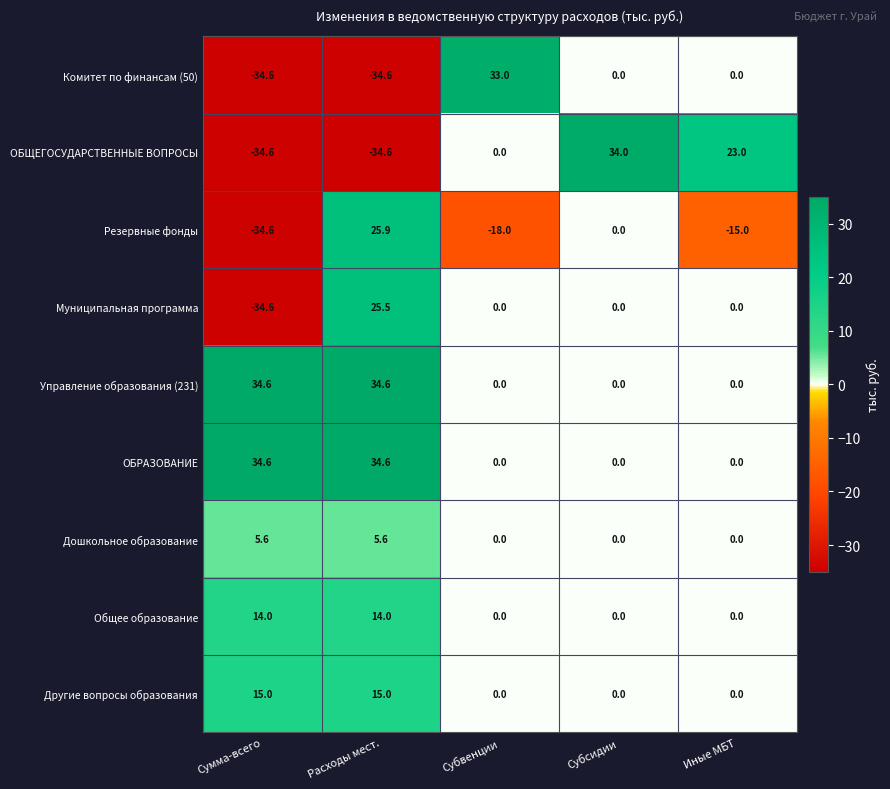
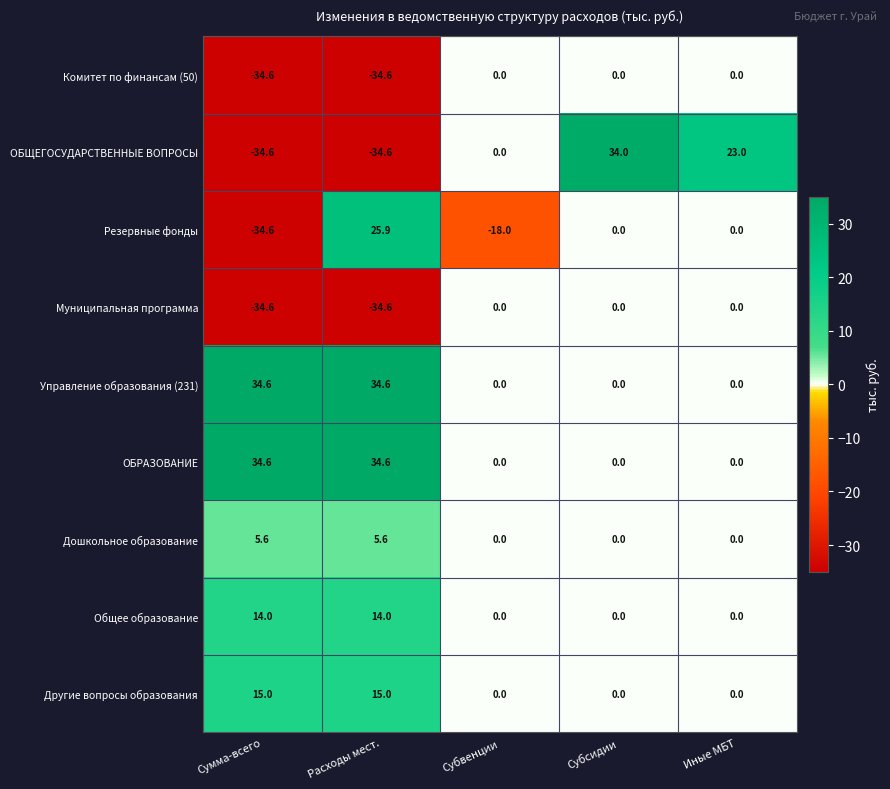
Комитет по финансам (50), Субвенции: 33.0 -> 0.0
Резервные фонды, Иные МБТ: -15.0 -> 0.0
Муниципальная программа, Расходы мест.: 25.5 -> -34.6
